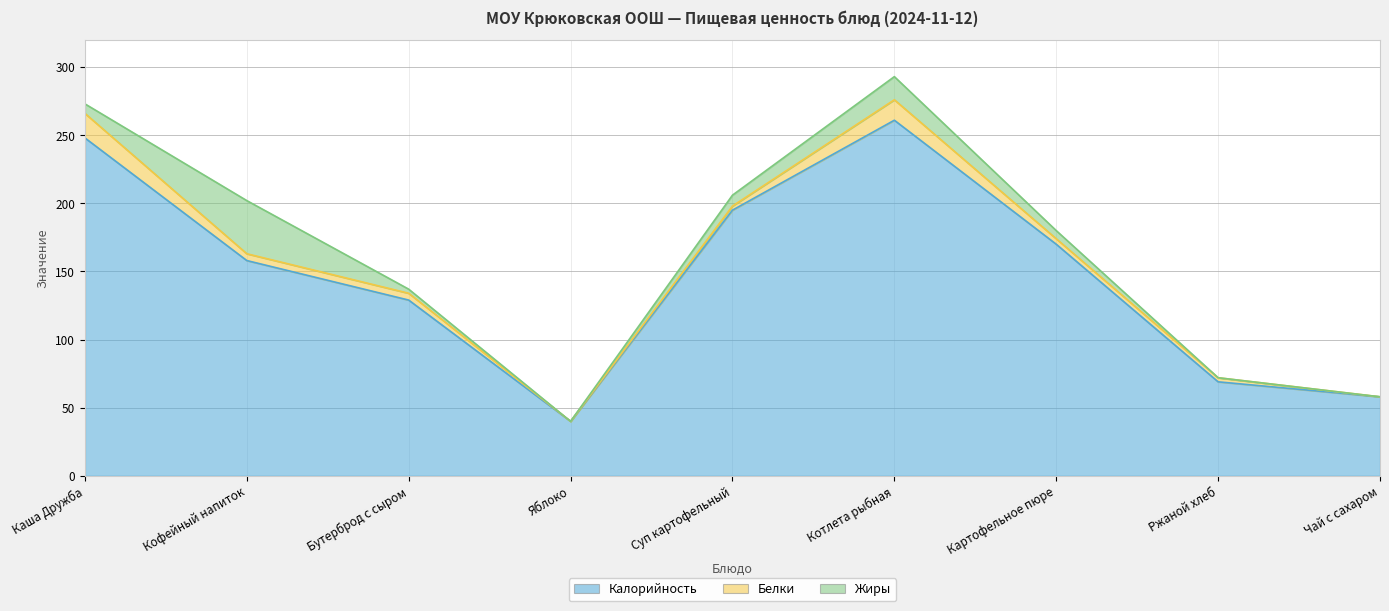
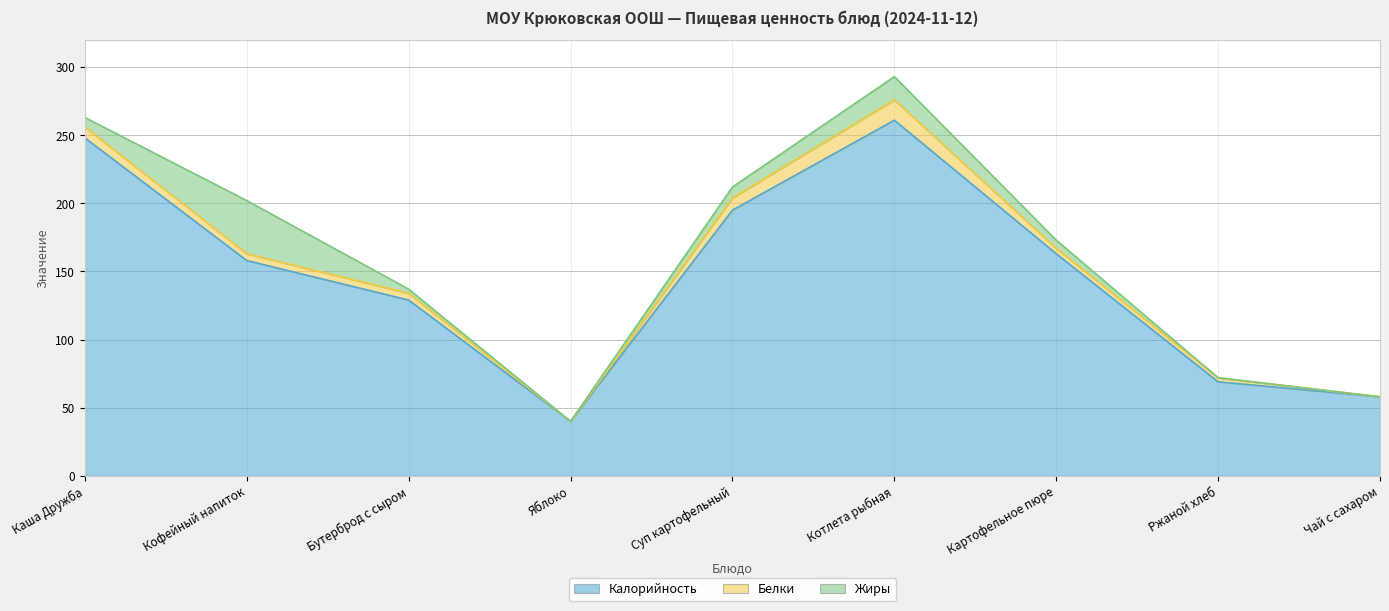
Белки, Каша Дружба: 18 -> 8
Белки, Суп картофельный: 3 -> 9
Калорийность, Картофельное пюре: 170 -> 163
